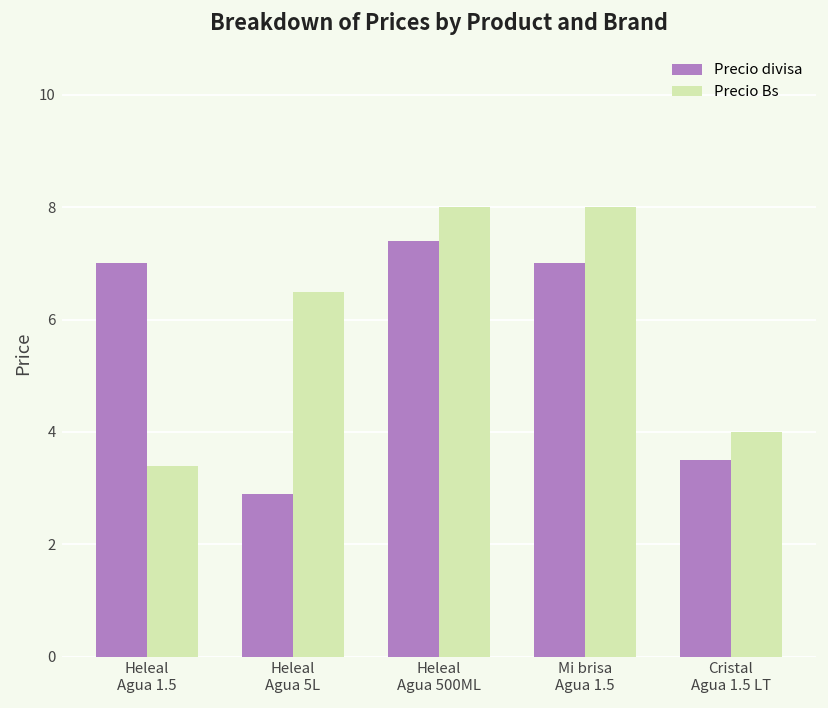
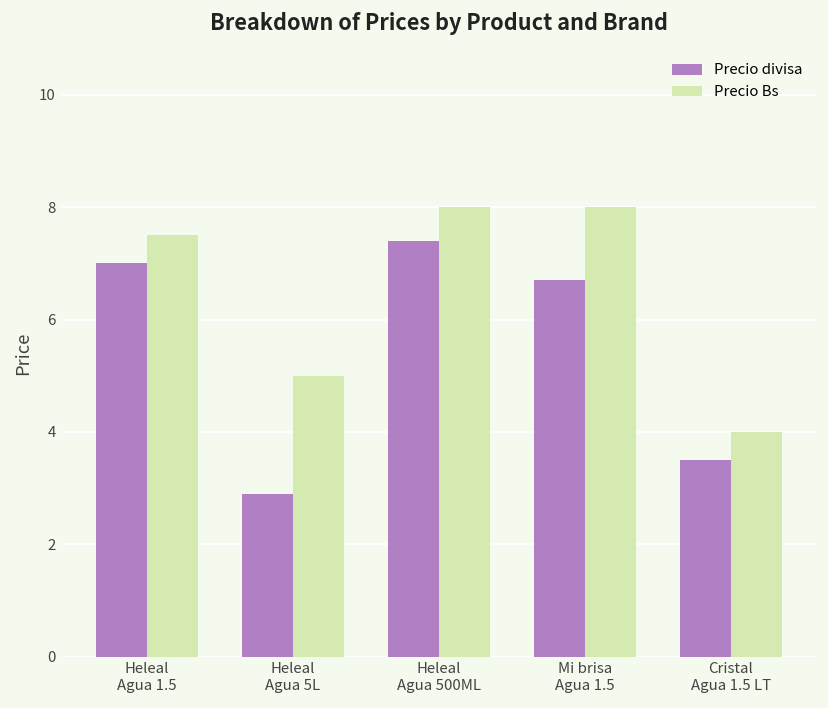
Precio Bs, Heleal Agua 1.5: 3.4 -> 7.5
Precio Bs, Heleal Agua 5L: 6.5 -> 5.0
Precio divisa, Mi brisa Agua 1.5: 7.0 -> 6.7
